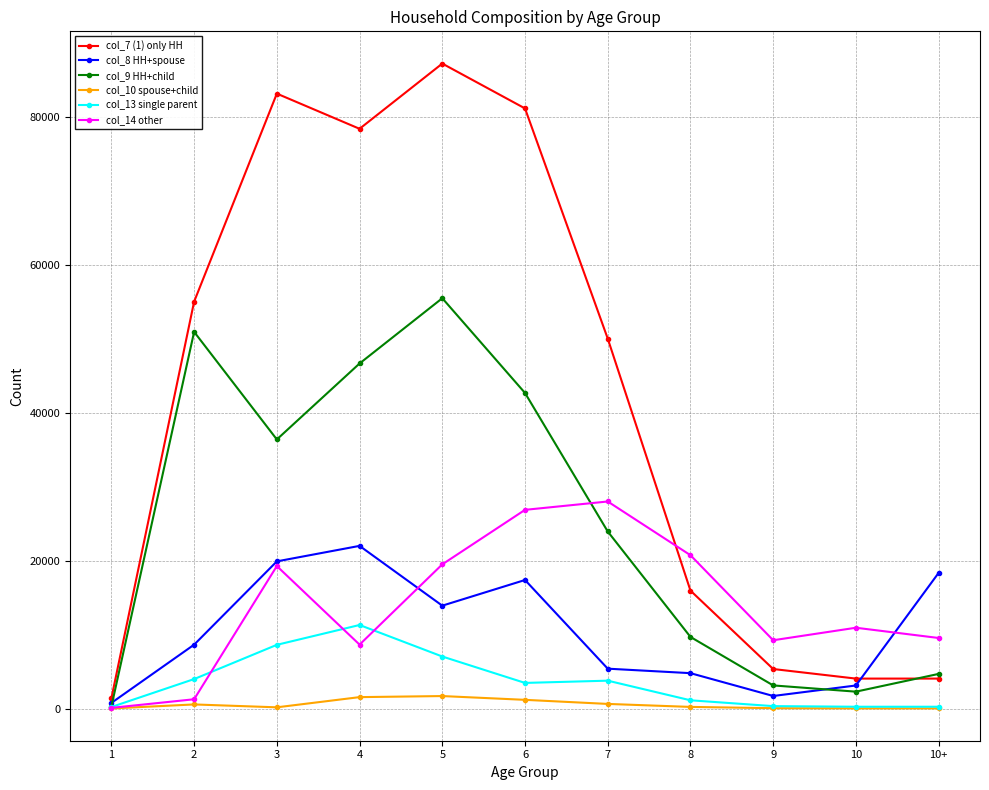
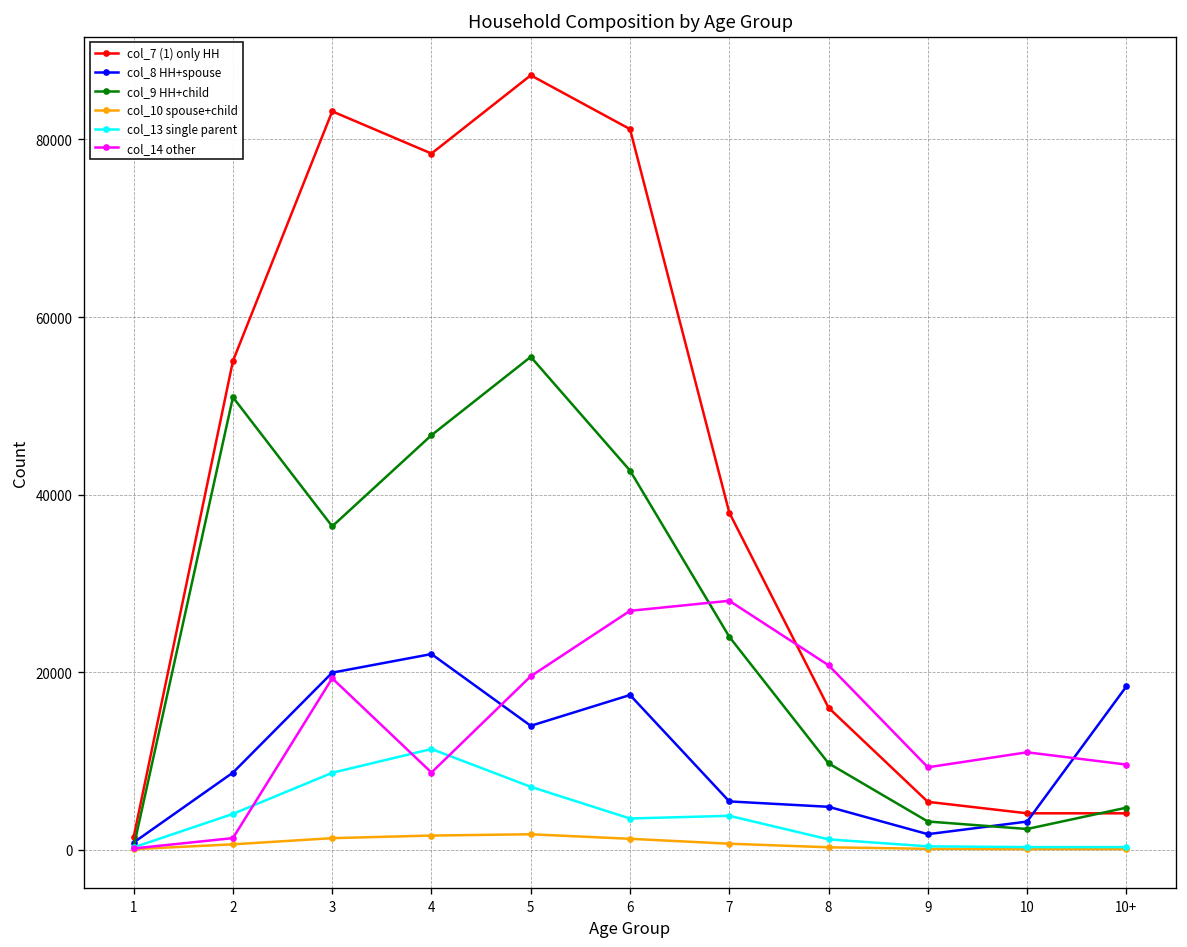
col_10 spouse+child, 3: 0 -> 1000
col_7 (1) only HH, 7: 50000 -> 38000
